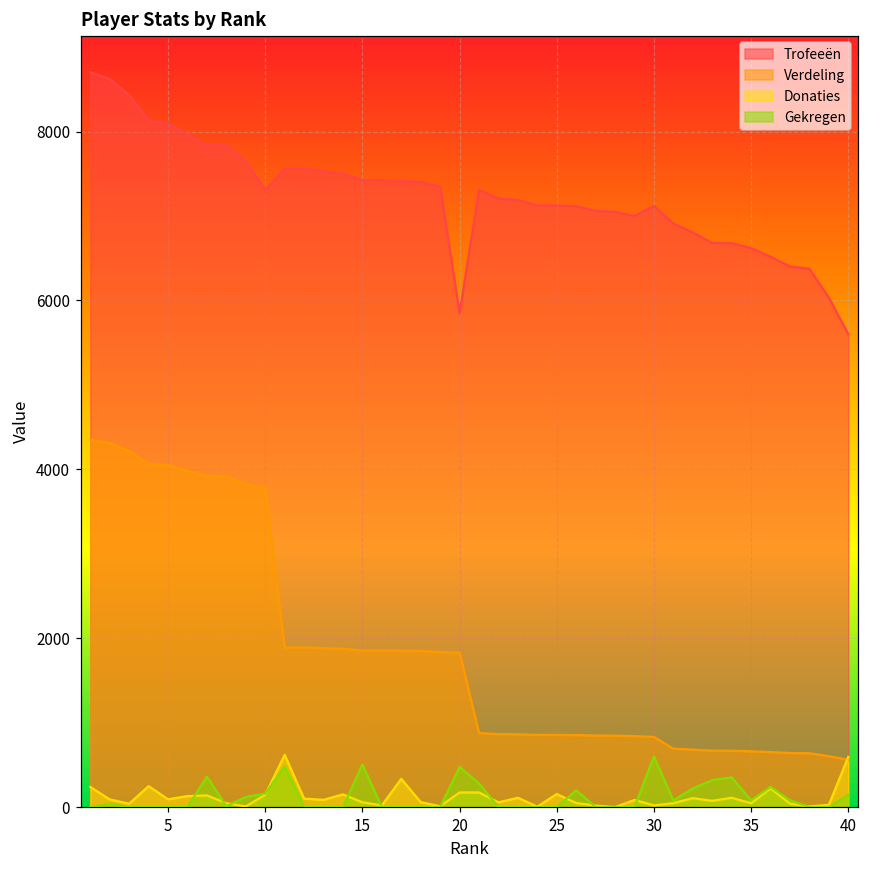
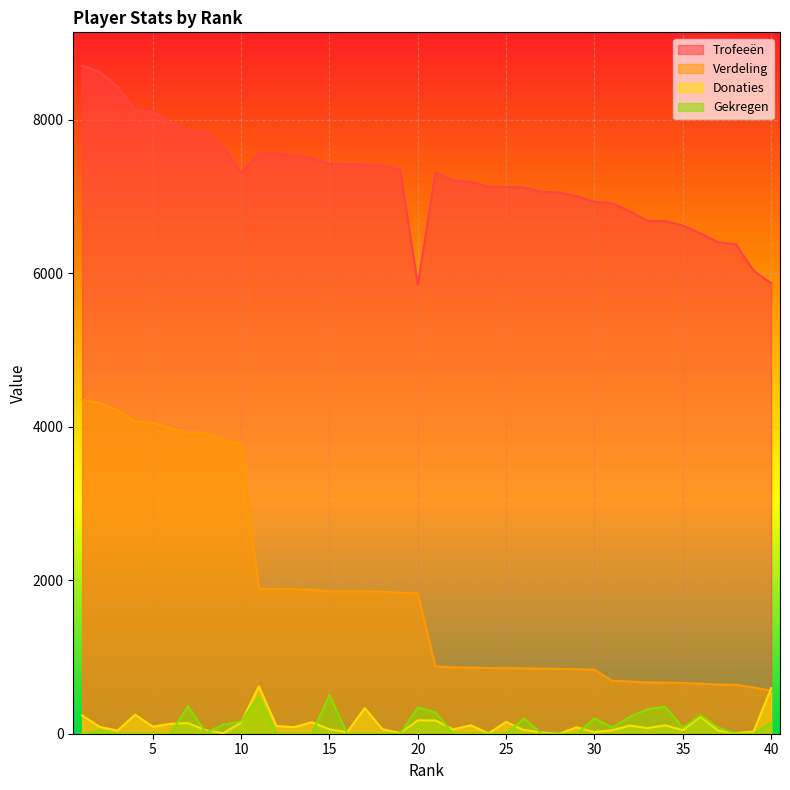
Gekregen, 20: 500 -> 300
Trofeeën, 30: 7100 -> 6900
Gekregen, 30: 600 -> 200
Trofeeën, 40: 5600 -> 5900
